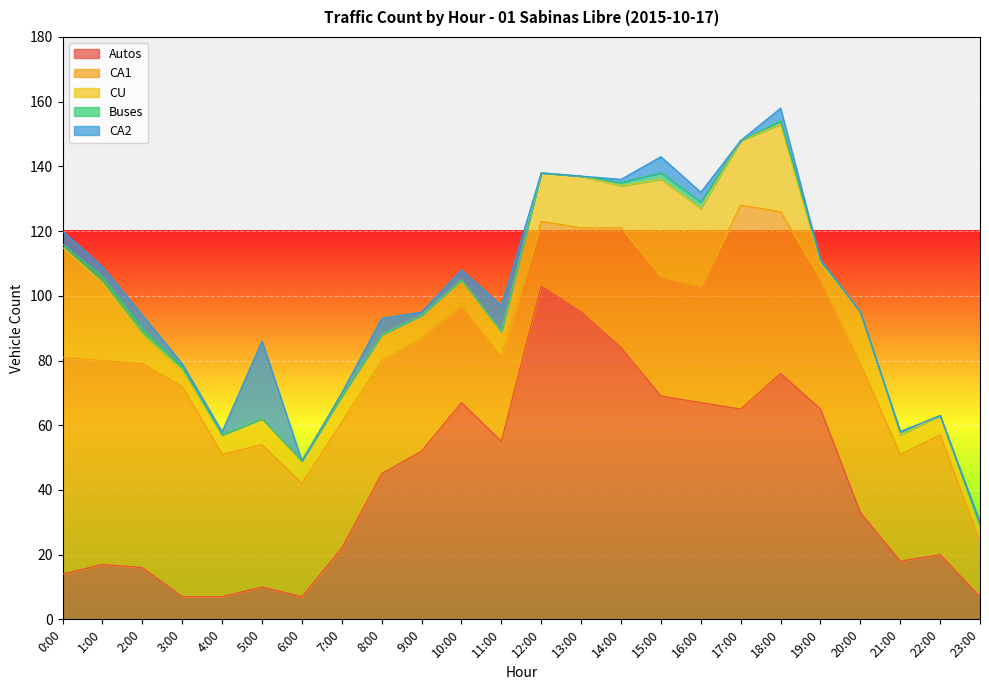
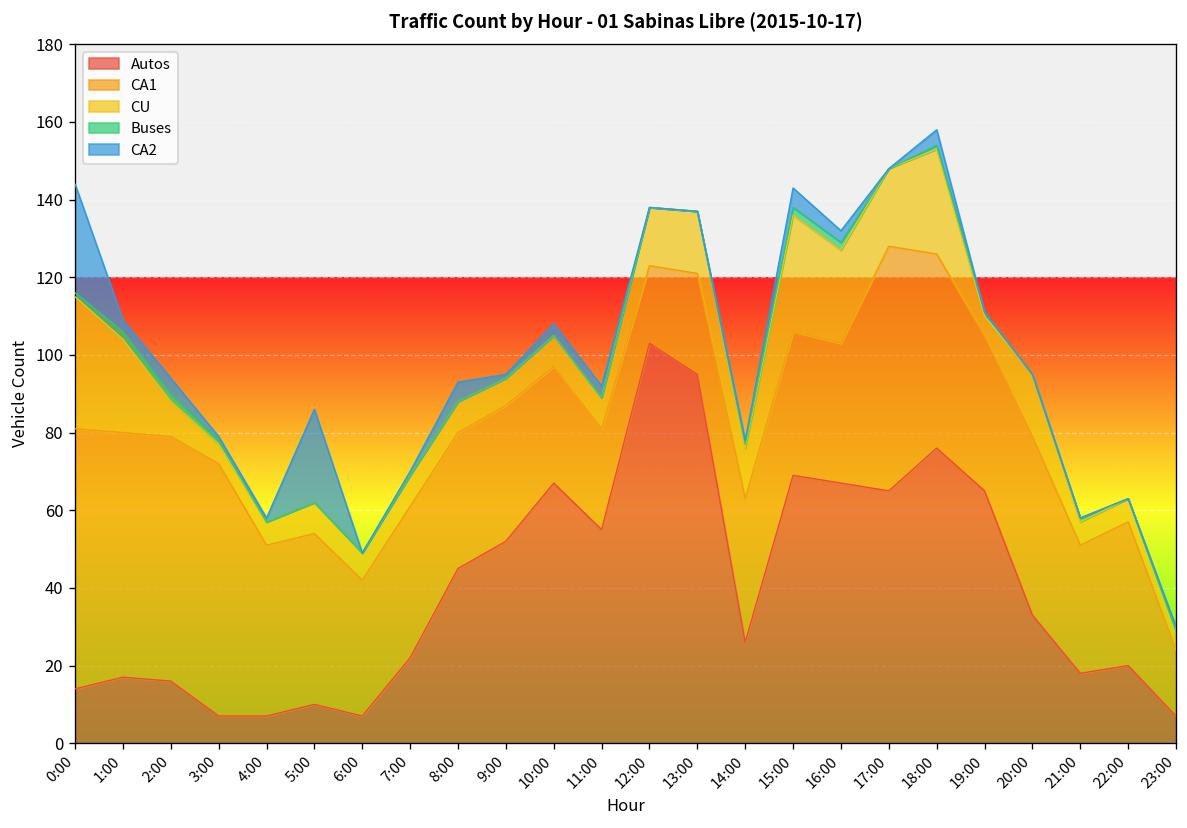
CA2, 0:00: 4 -> 28
CA2, 11:00: 8 -> 3
Autos, 14:00: 84 -> 26
